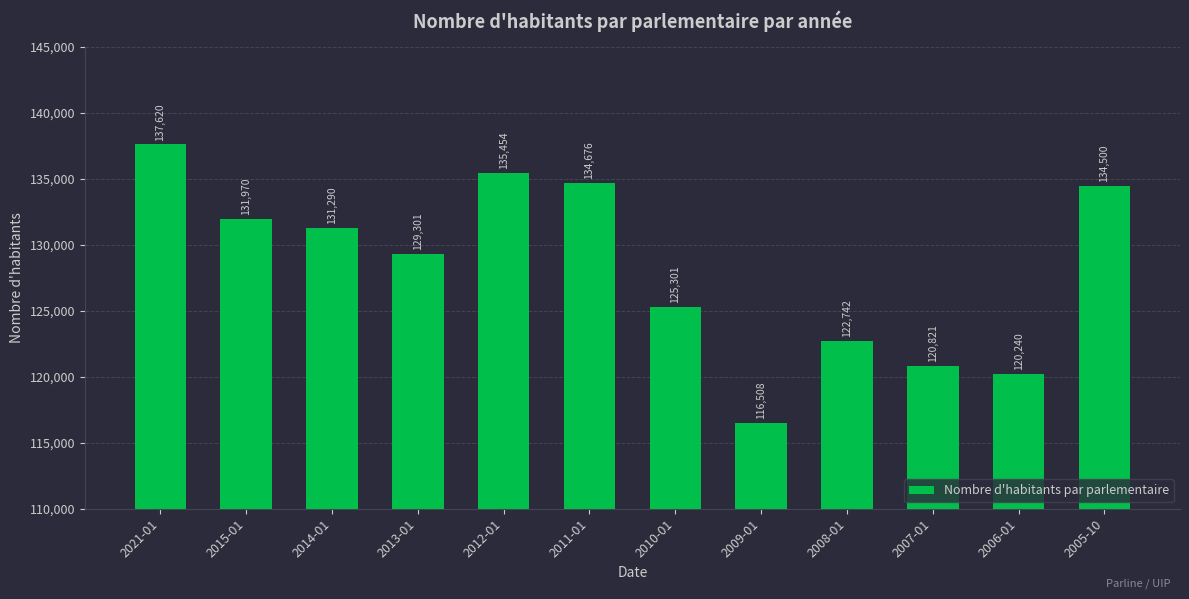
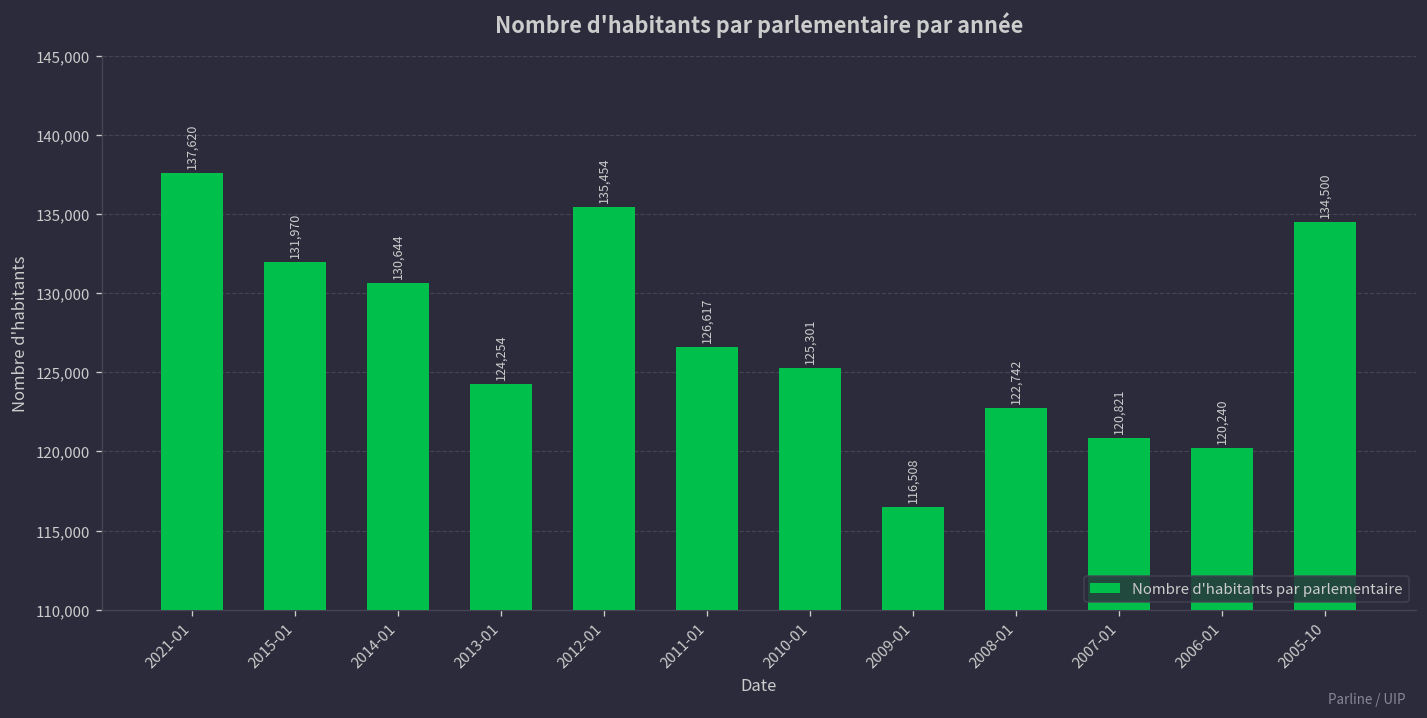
2014-01: 131,290 -> 130,644
2013-01: 129,301 -> 124,254
2011-01: 134,676 -> 126,617
